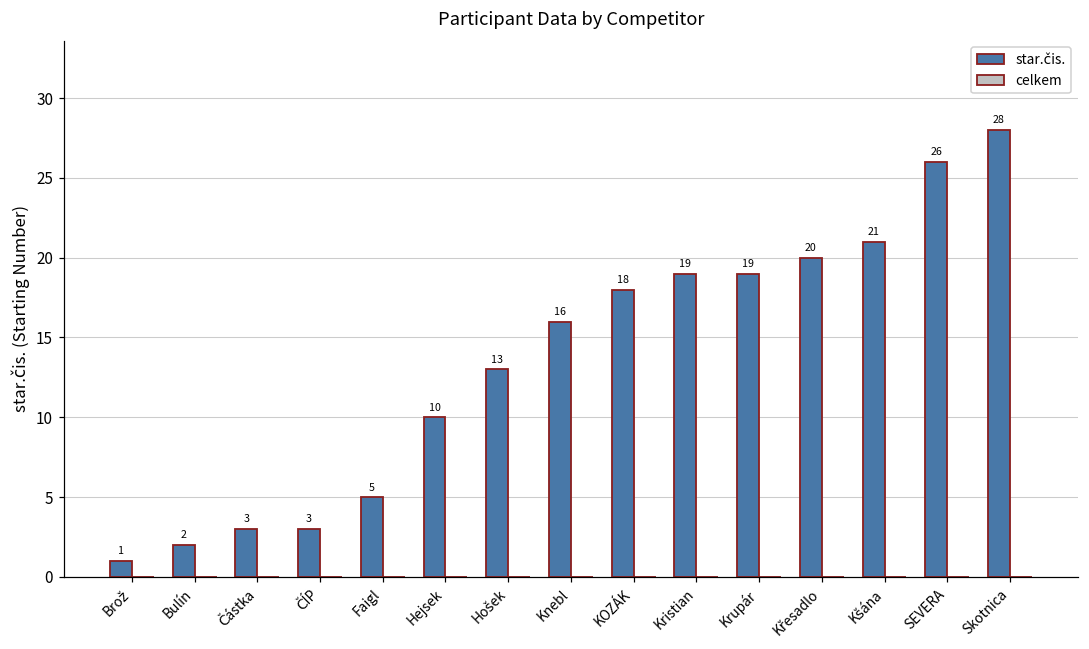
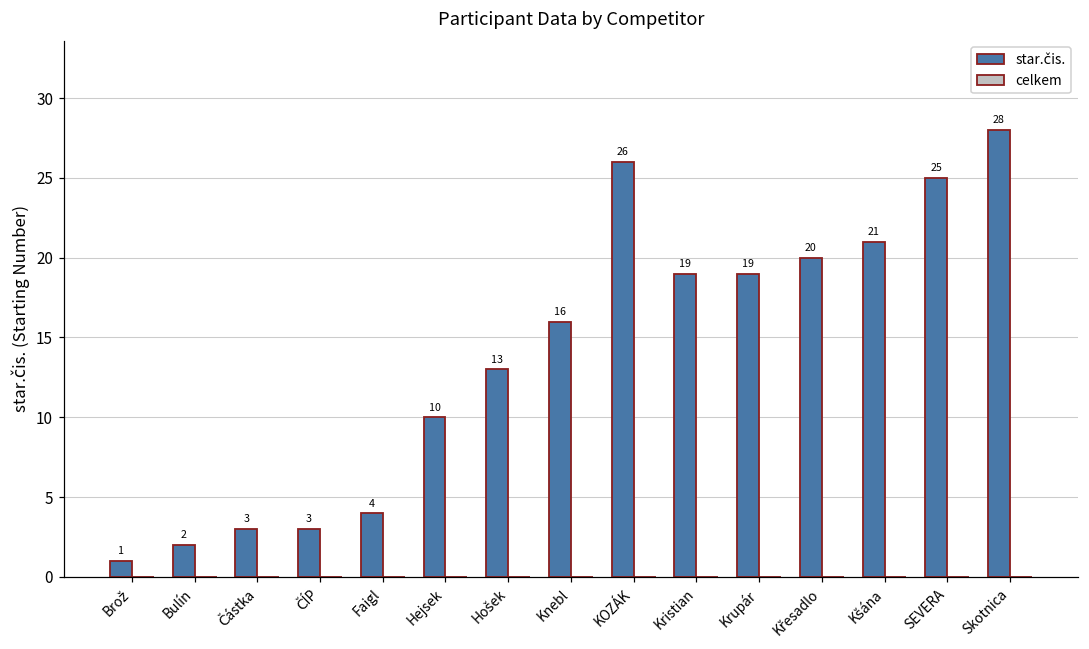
star.čis., Faigl: 5 -> 4
star.čis., KOZÁK: 18 -> 26
star.čis., SEVERA: 26 -> 25
